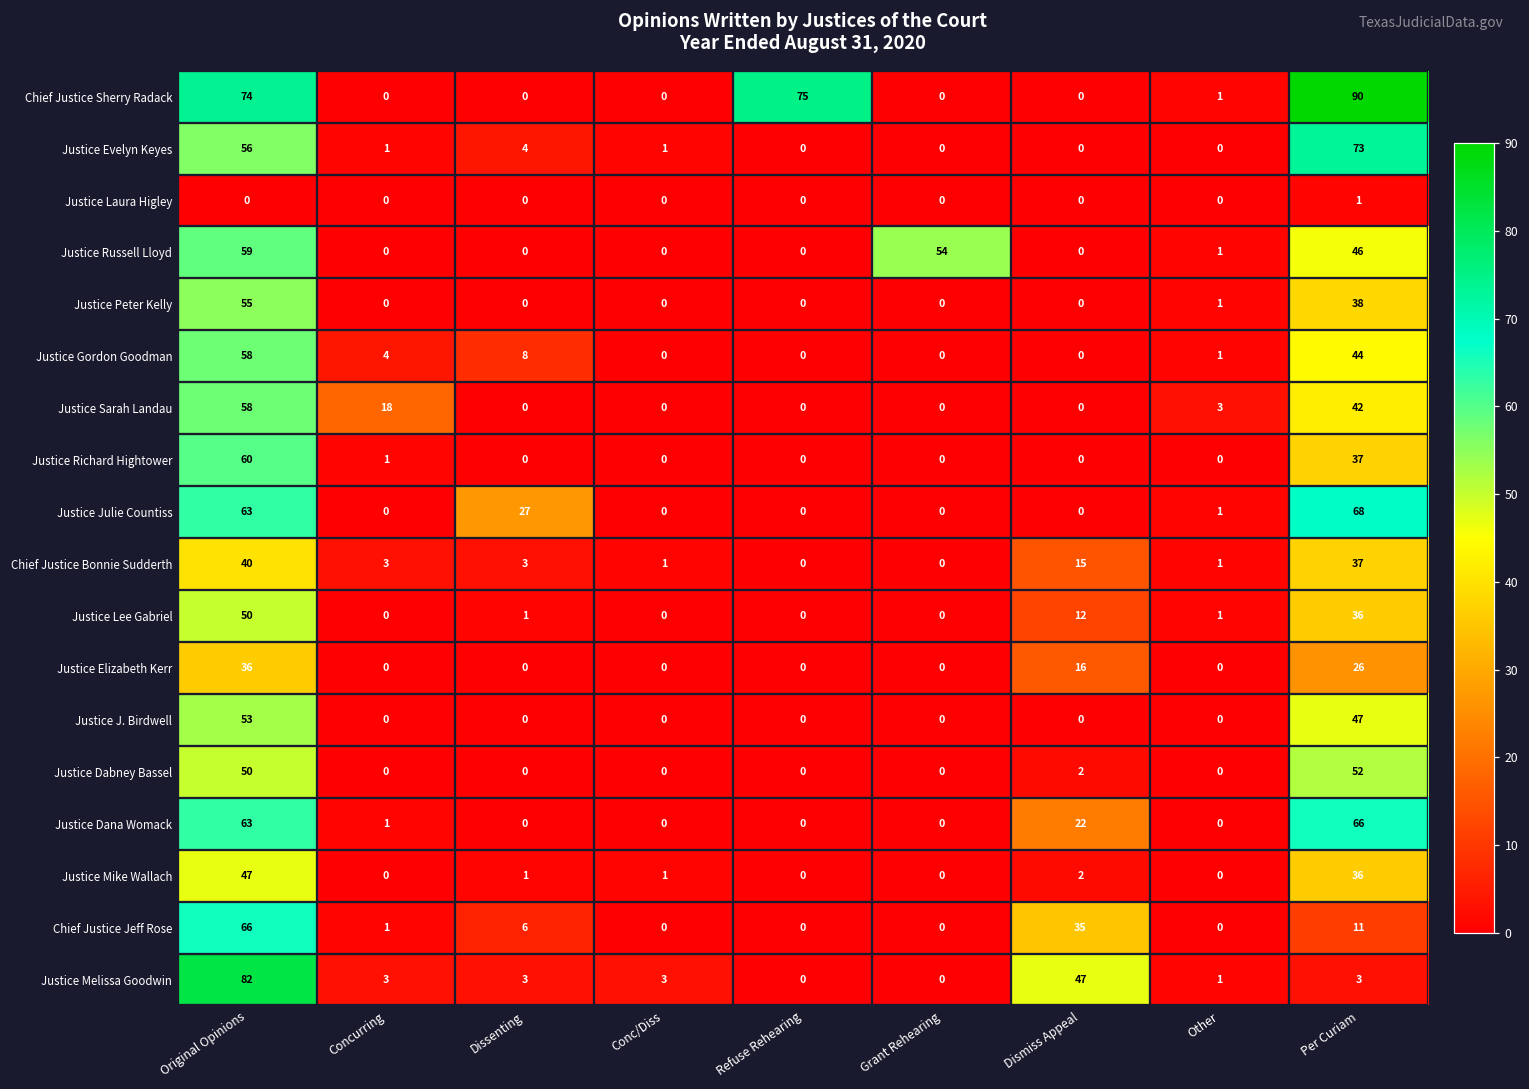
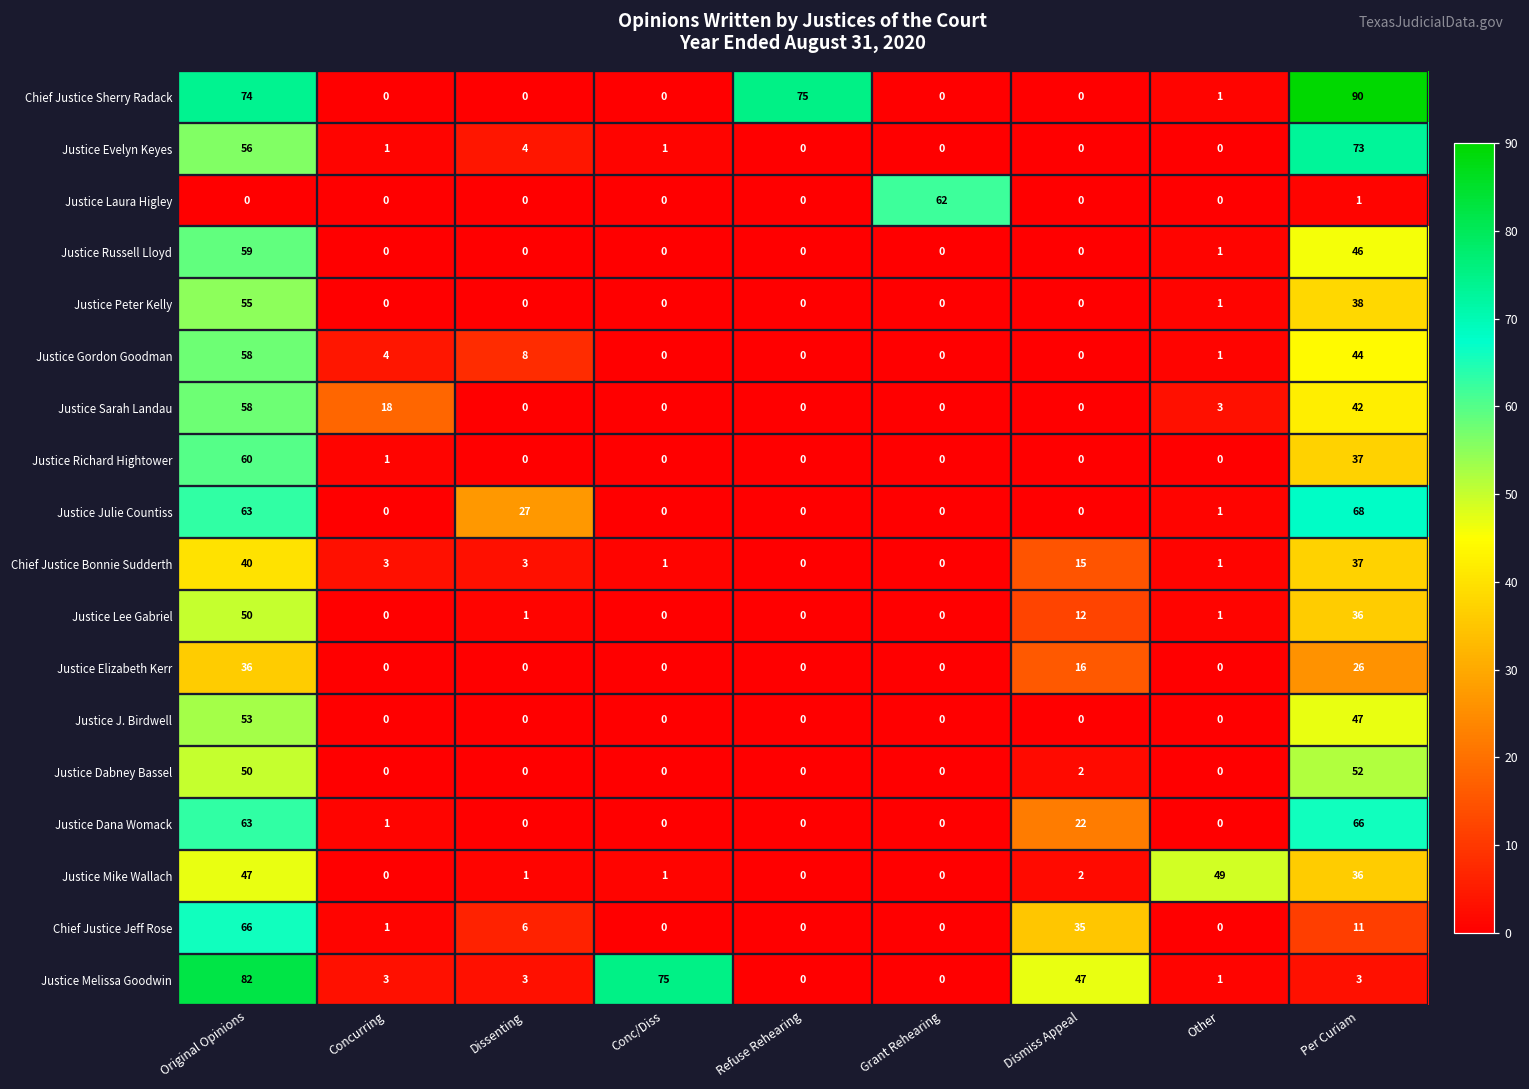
Justice Laura Higley, Grant Rehearing: 0 -> 62
Justice Russell Lloyd, Grant Rehearing: 54 -> 0
Justice Mike Wallach, Other: 0 -> 49
Justice Melissa Goodwin, Conc/Diss: 3 -> 75
